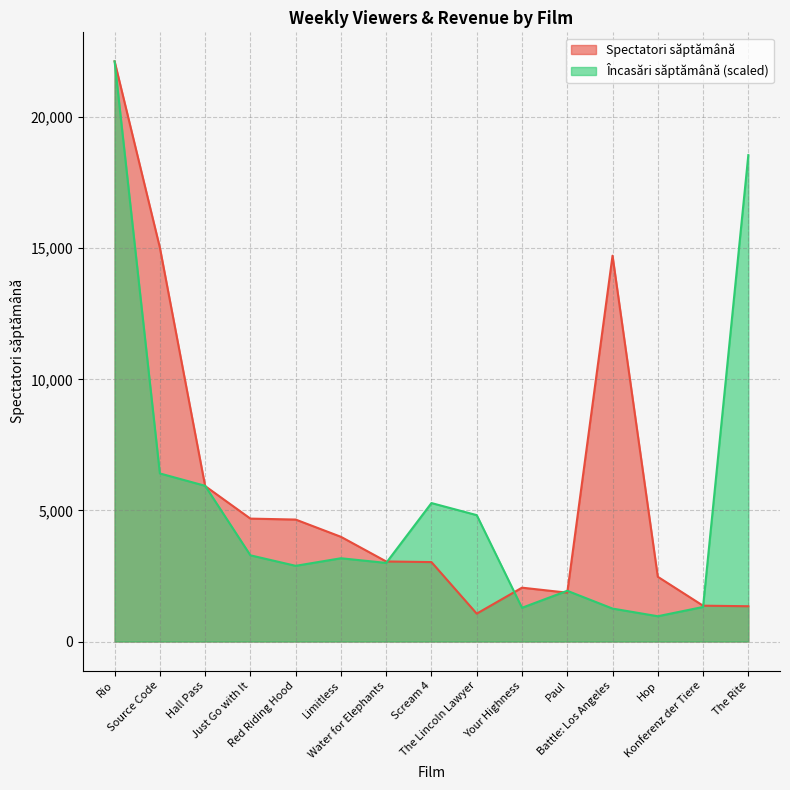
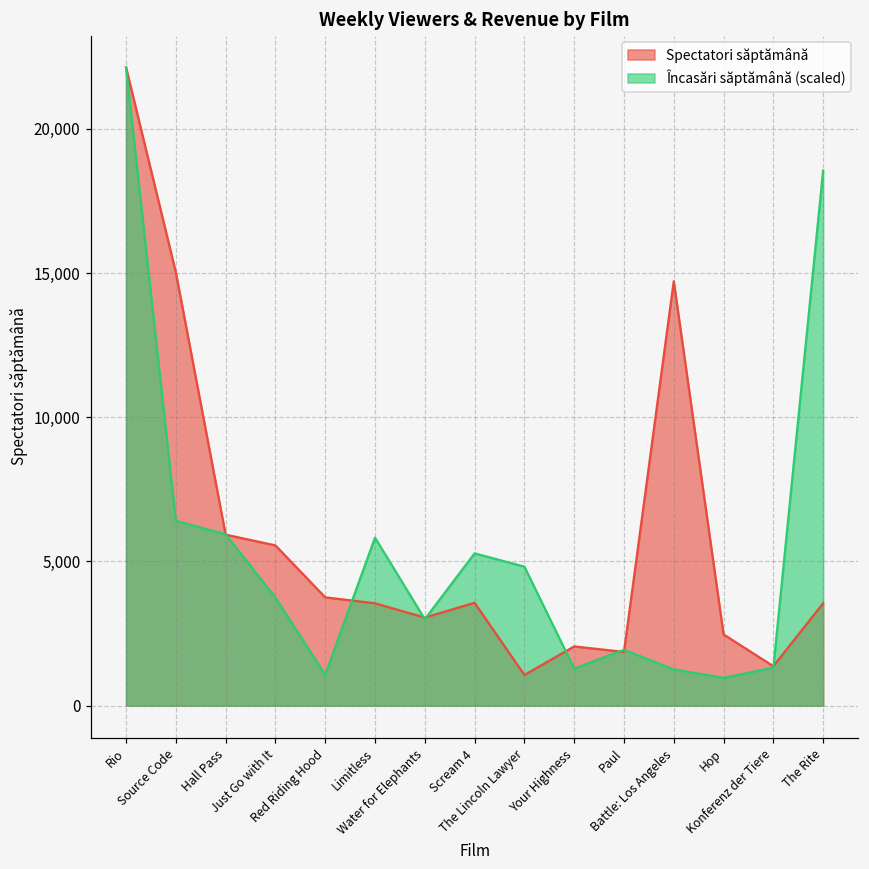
Spectatori săptămână, Just Go with It: 4,700 -> 5,600
Încasări săptămână (scaled), Just Go with It: 3,300 -> 3,700
Spectatori săptămână, Red Riding Hood: 4,700 -> 3,800
Încasări săptămână (scaled), Red Riding Hood: 2,900 -> 1,100
Spectatori săptămână, Limitless: 4,000 -> 3,600
Încasări săptămână (scaled), Limitless: 3,200 -> 5,800
Spectatori săptămână, Scream 4: 3,000 -> 3,600
Spectatori săptămână, The Rite: 1,300 -> 3,600
